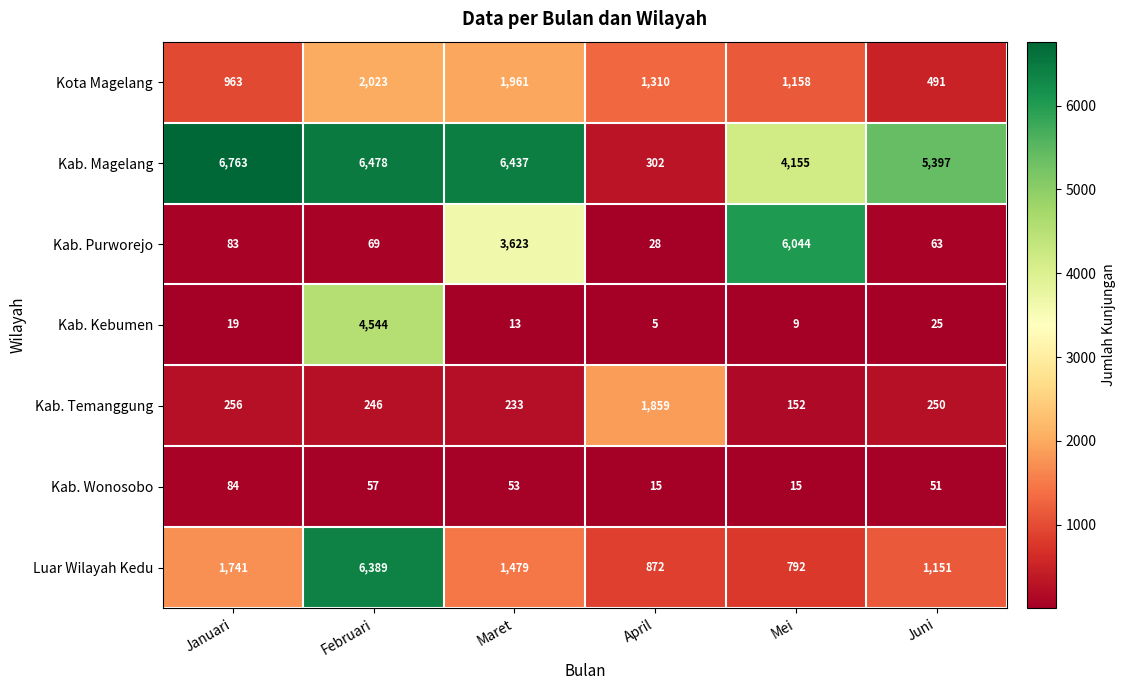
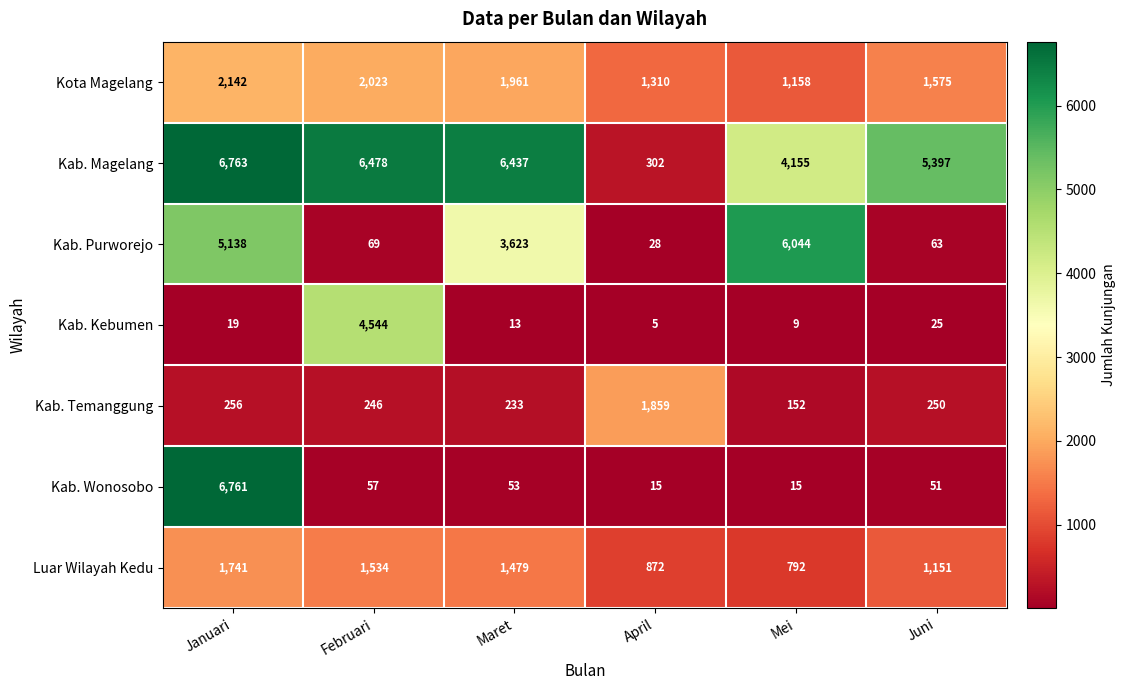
Kota Magelang, Januari: 963 -> 2,142
Kota Magelang, Juni: 491 -> 1,575
Kab. Purworejo, Januari: 83 -> 5,138
Kab. Wonosobo, Januari: 84 -> 6,761
Luar Wilayah Kedu, Februari: 6,389 -> 1,534
